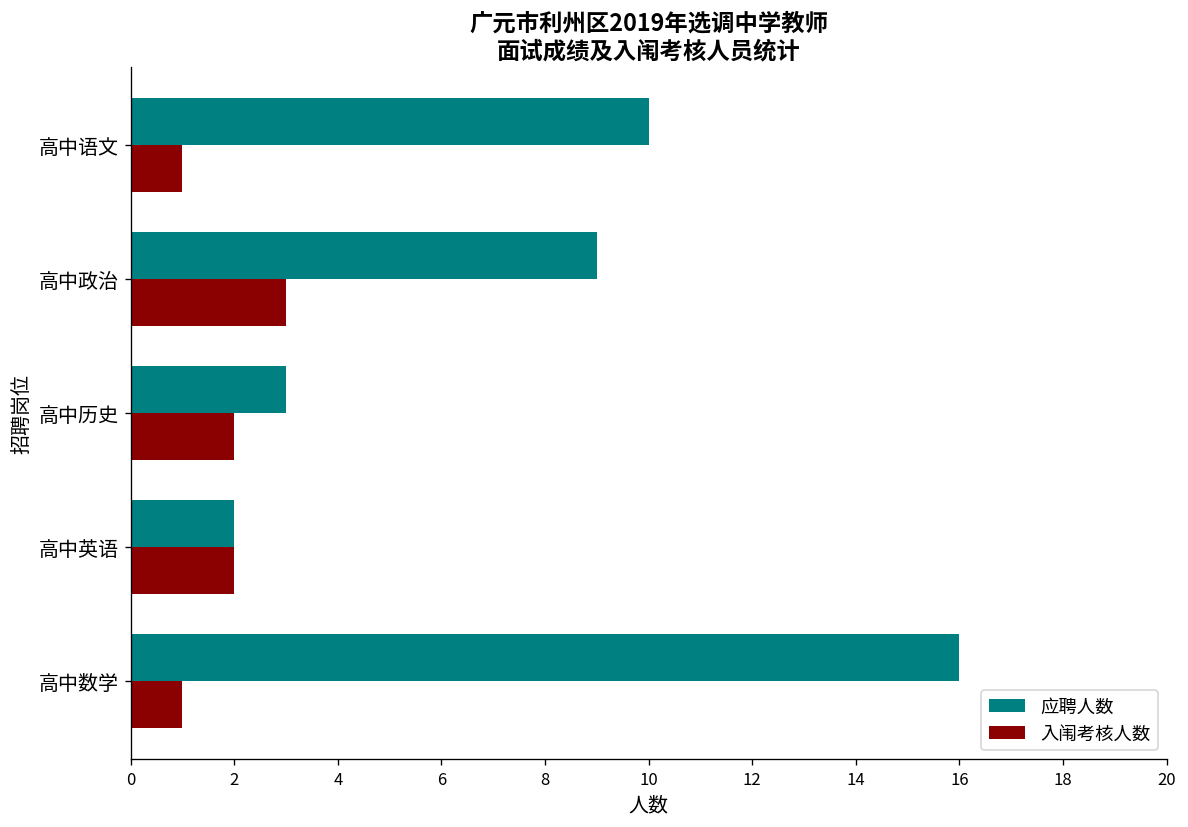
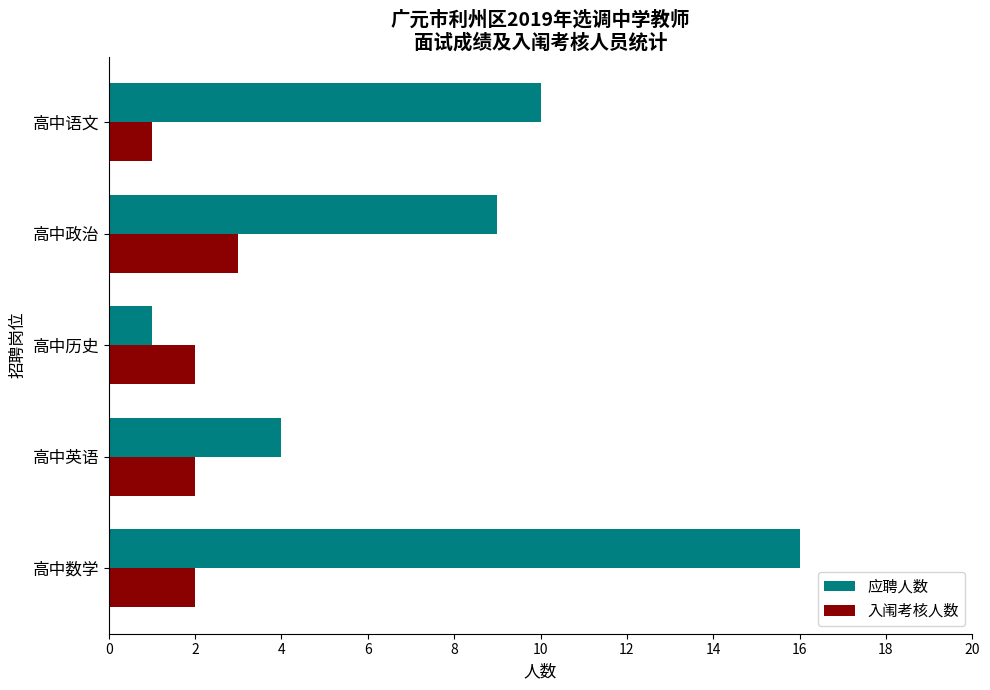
应聘人数, 高中历史: 3 -> 1
应聘人数, 高中英语: 2 -> 4
入闱考核人数, 高中数学: 1 -> 2
